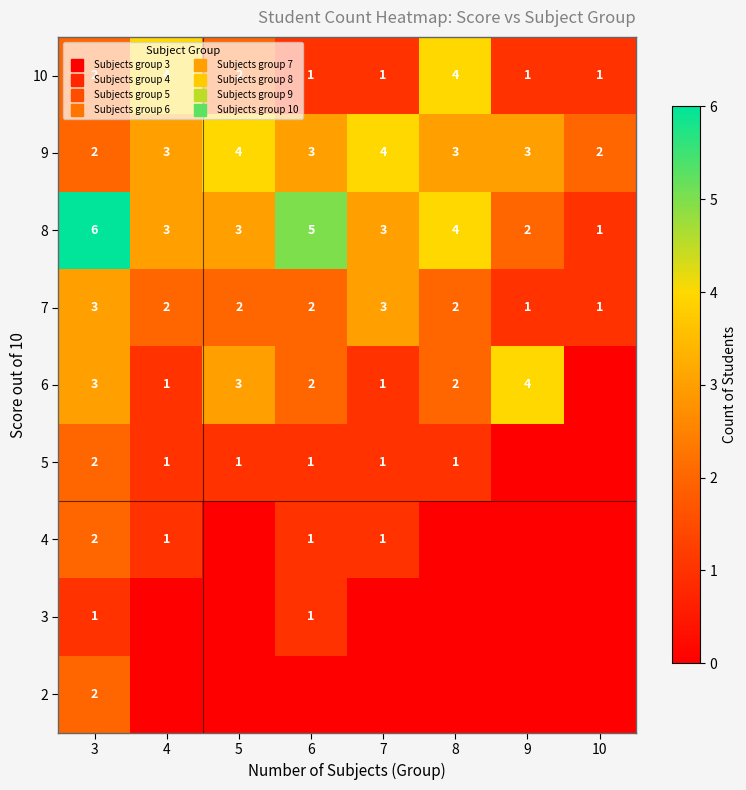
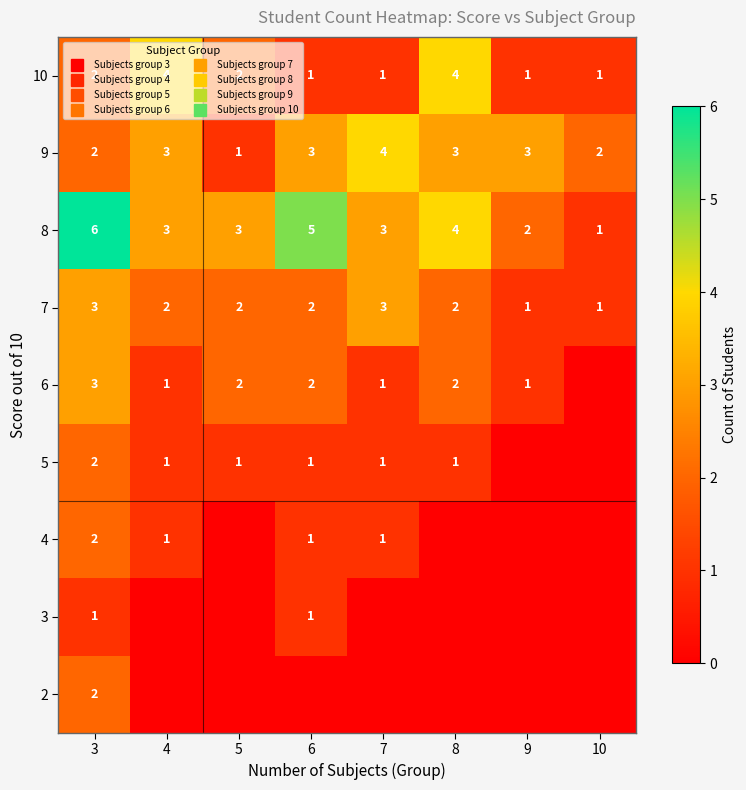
9, 5: 4 -> 1
6, 5: 3 -> 2
6, 9: 4 -> 1
